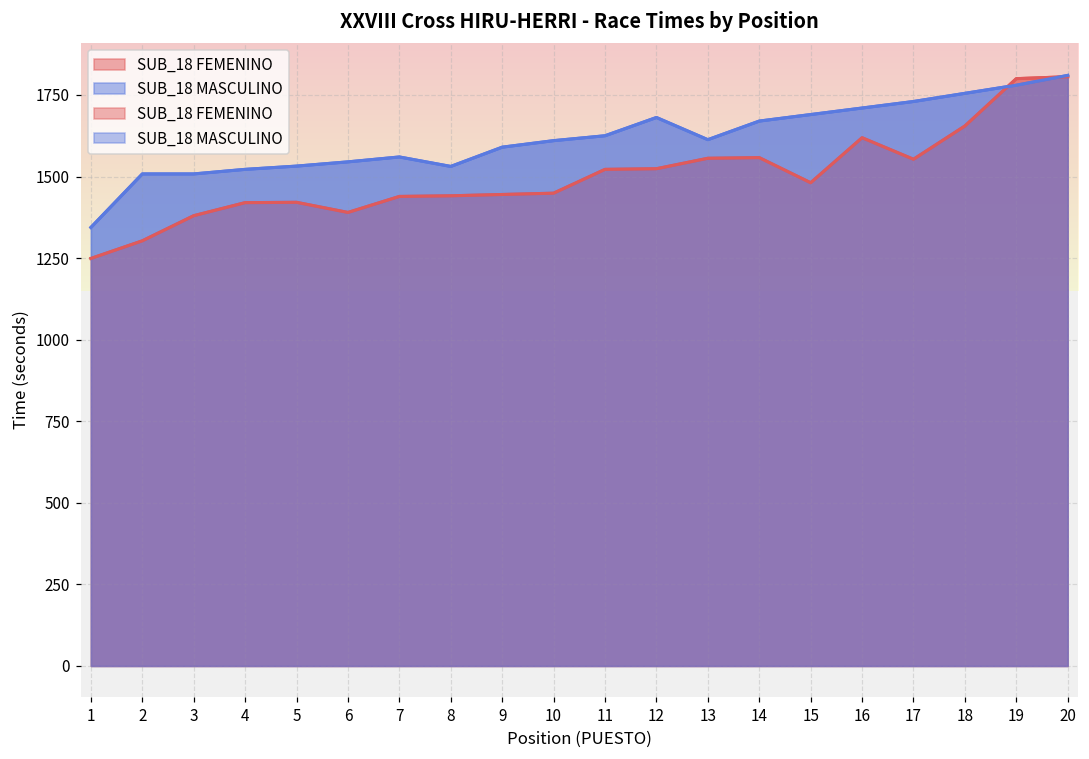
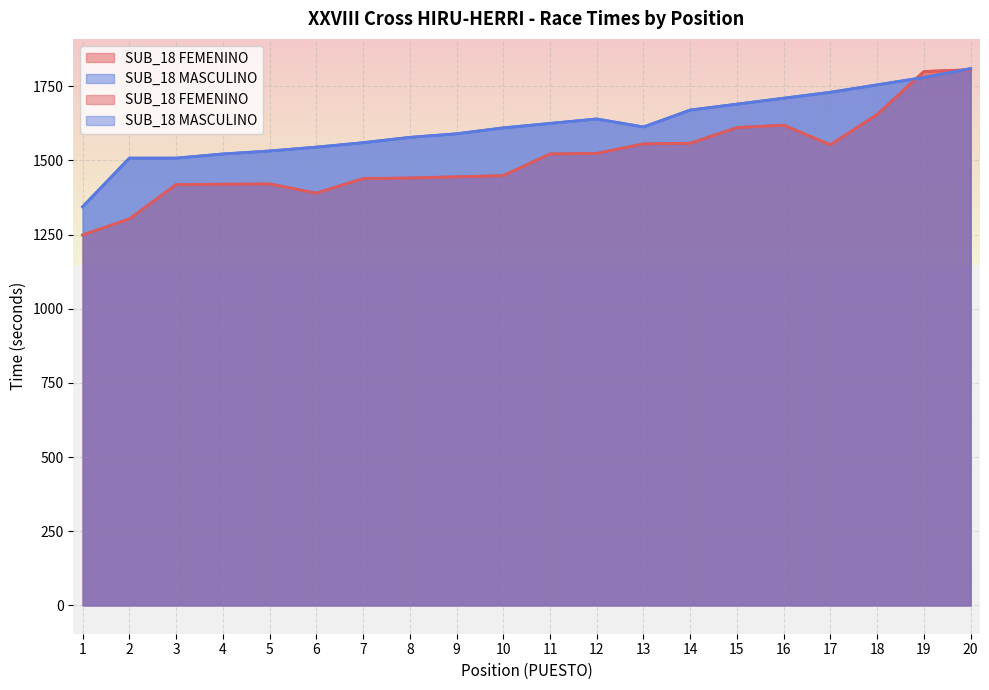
SUB_18 FEMENINO, 3: 1380 -> 1420
SUB_18 MASCULINO, 8: 1530 -> 1580
SUB_18 MASCULINO, 12: 1680 -> 1640
SUB_18 FEMENINO, 15: 1480 -> 1610
